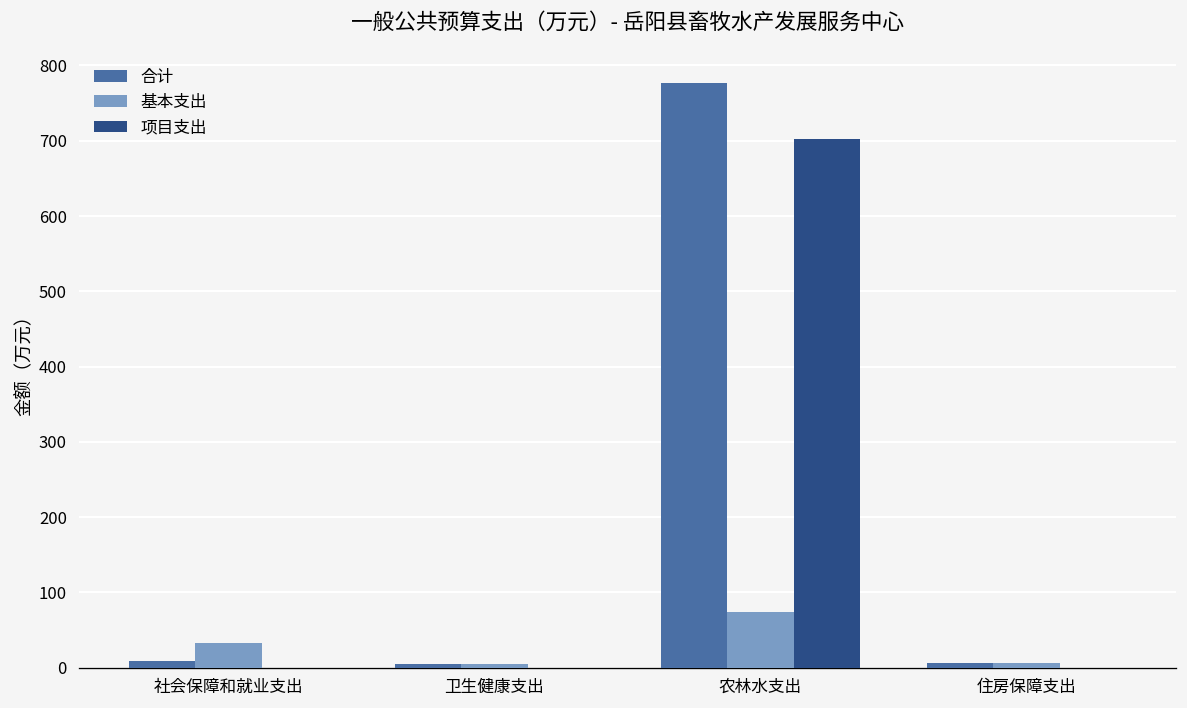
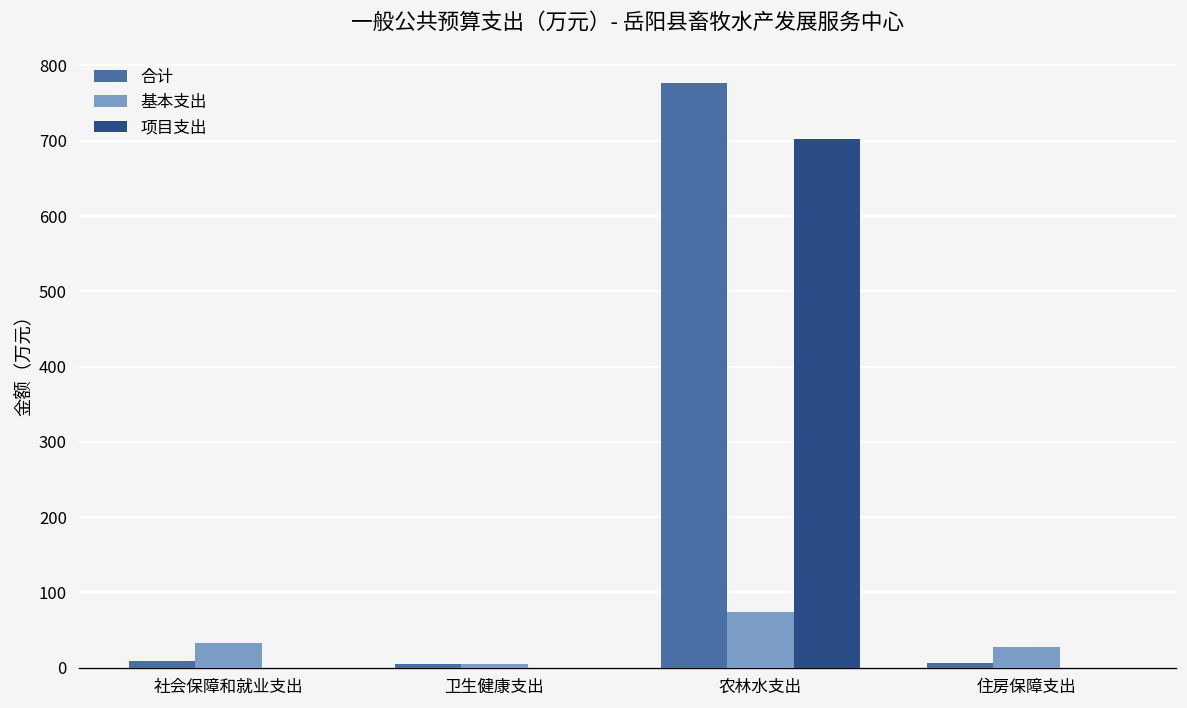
基本支出, 住房保障支出: 10 -> 30
